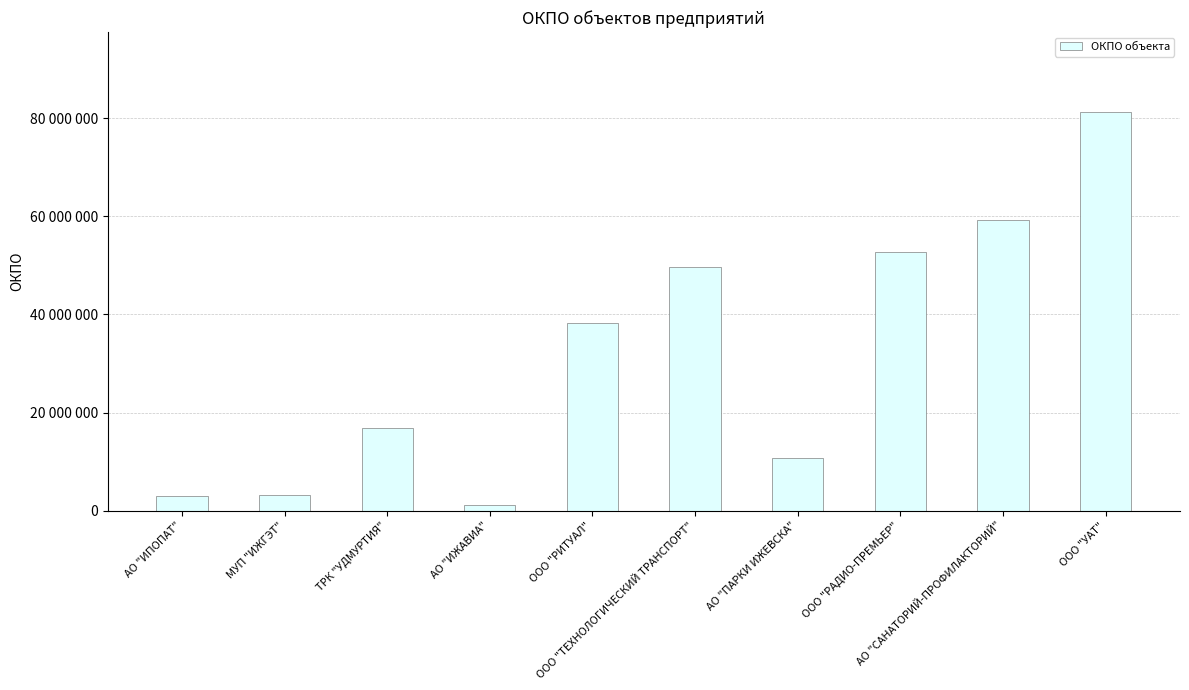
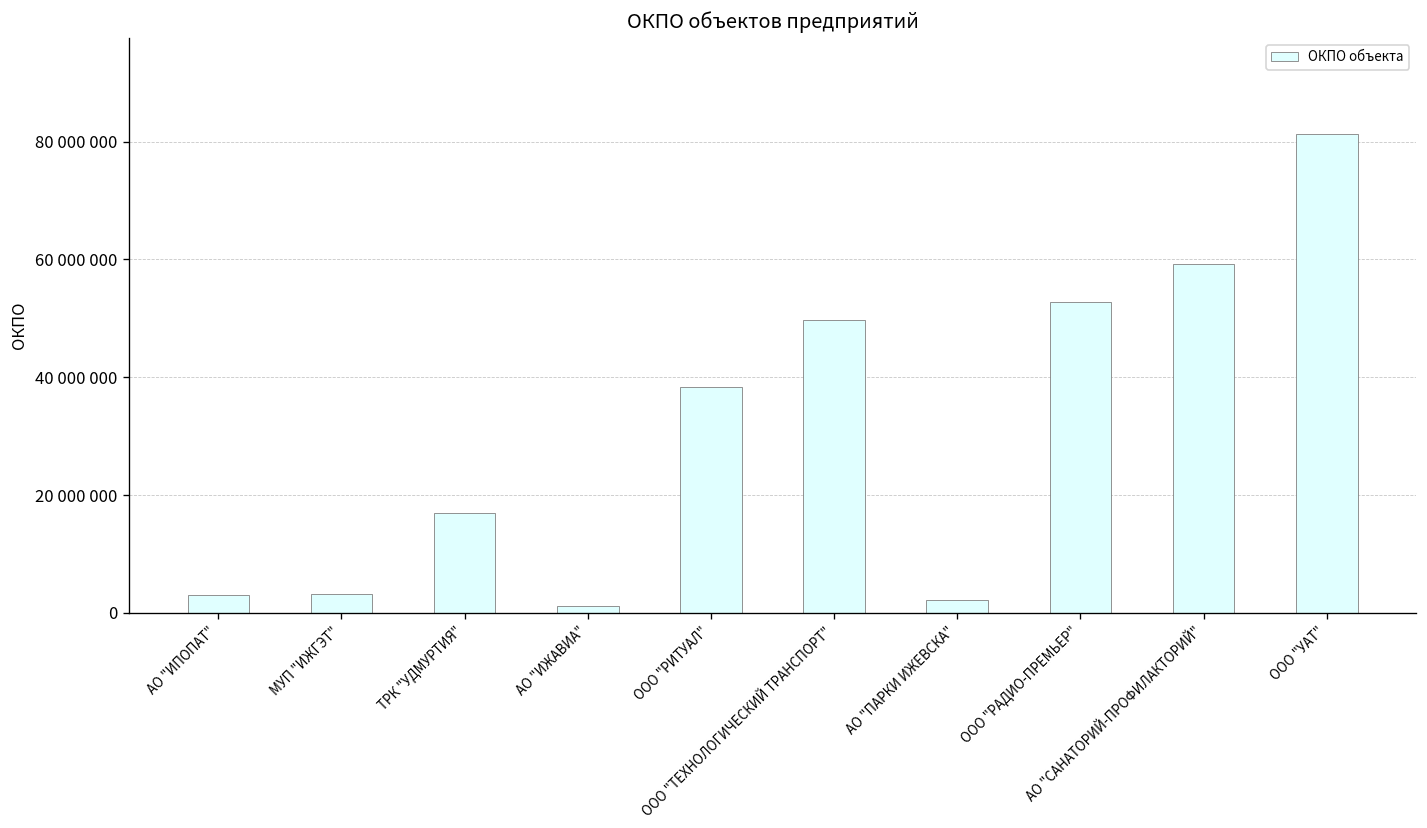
АО "ПАРКИ ИЖЕВСКА": 11000000 -> 2000000
